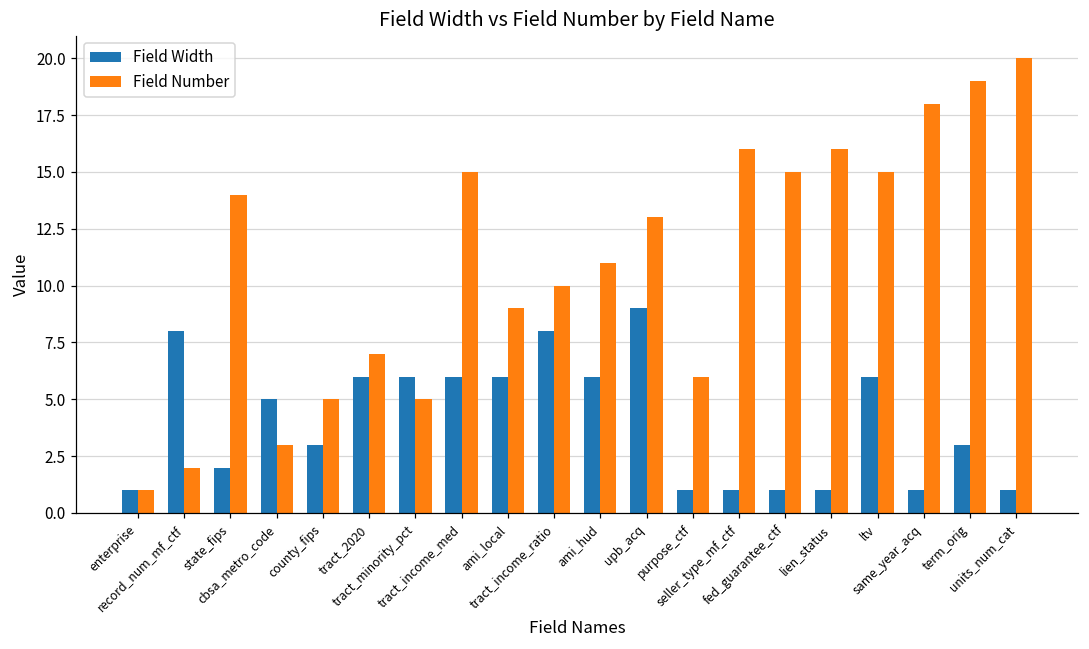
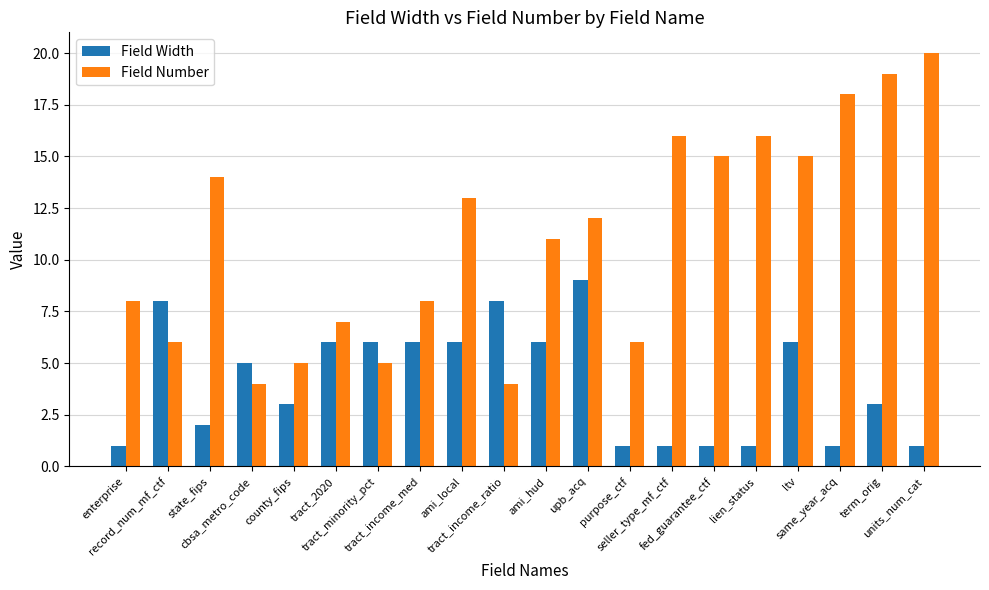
Field Number, enterprise: 1 -> 8
Field Number, record_num_mf_ctf: 2 -> 6
Field Number, cbsa_metro_code: 3 -> 4
Field Number, tract_income_med: 15 -> 8
Field Number, ami_local: 9 -> 13
Field Number, tract_income_ratio: 10 -> 4
Field Number, upb_acq: 13 -> 12
